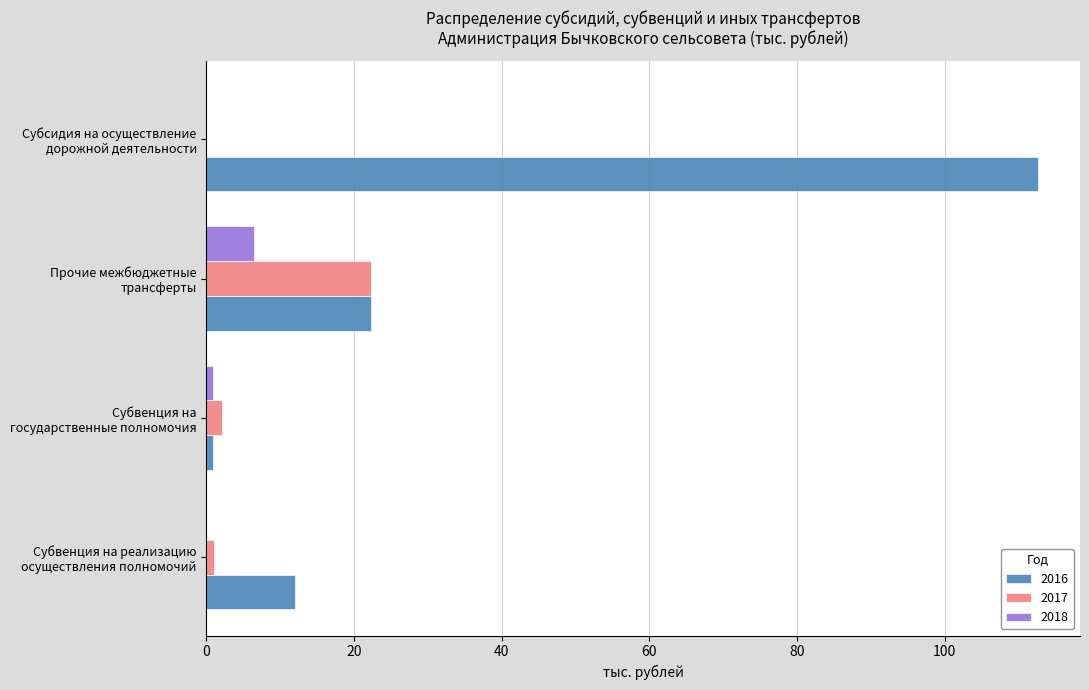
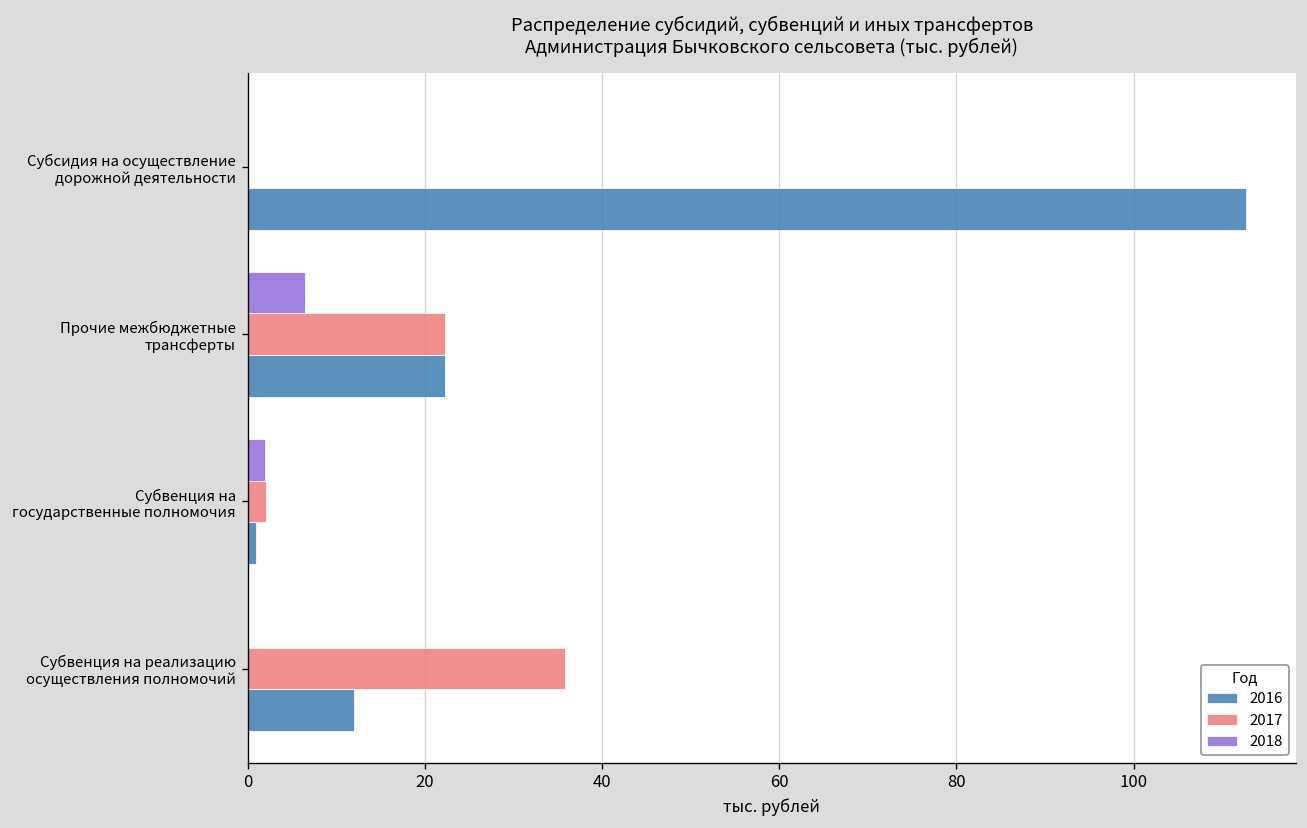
2018, Субвенция на государственные полномочия: 1 -> 2
2017, Субвенция на реализацию осуществления полномочий: 1 -> 36
